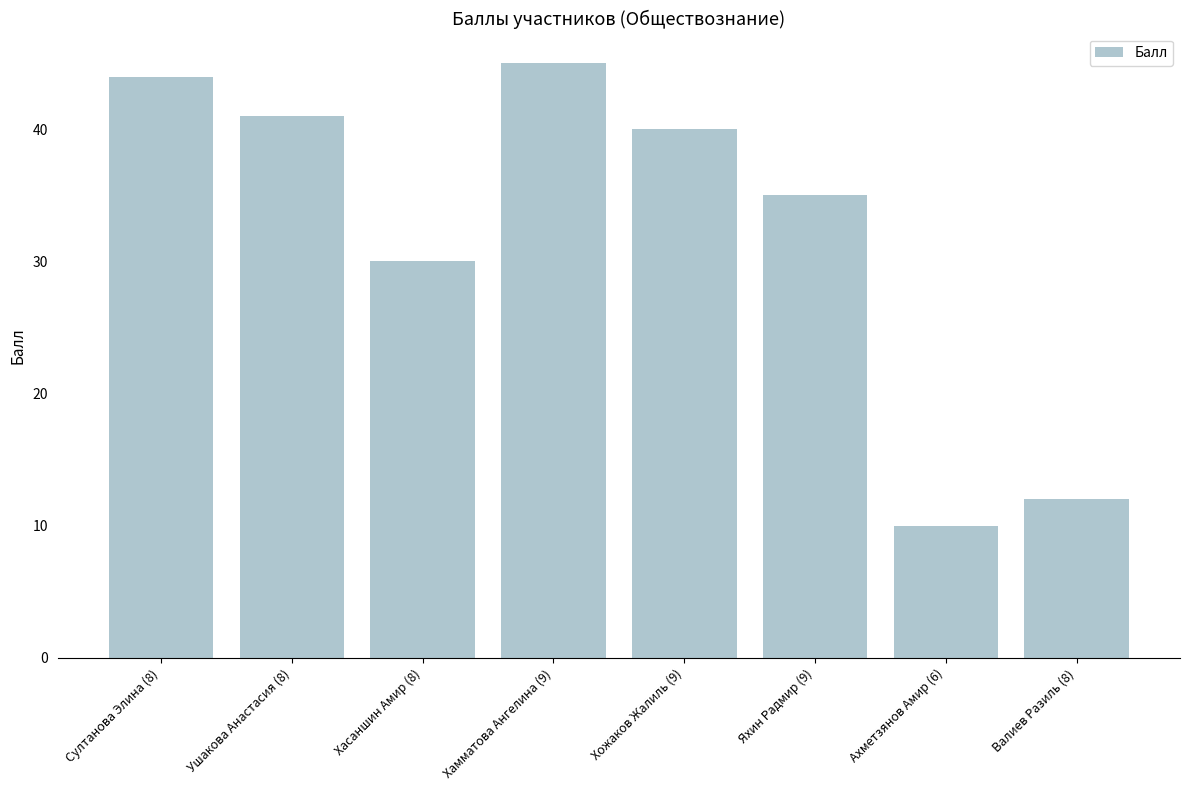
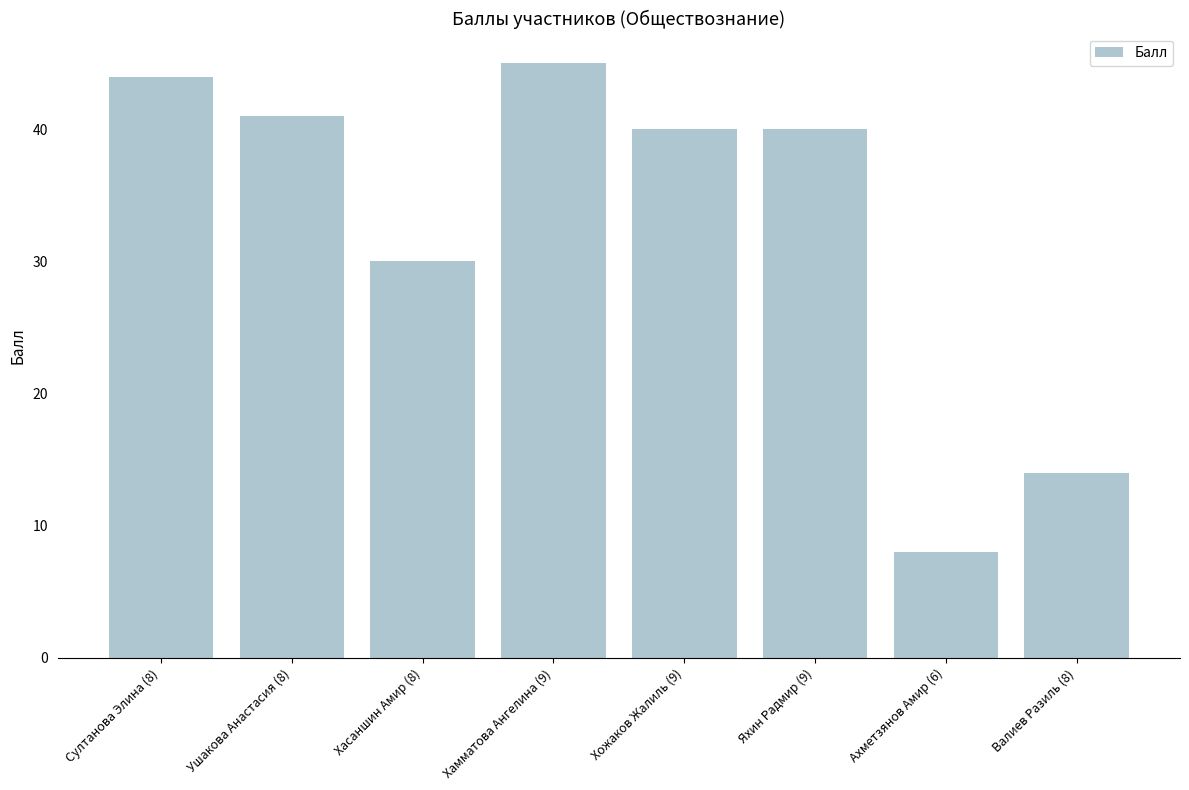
Яхин Радмир (9): 35 -> 40
Ахметзянов Амир (6): 10 -> 8
Валиев Разиль (8): 12 -> 14
